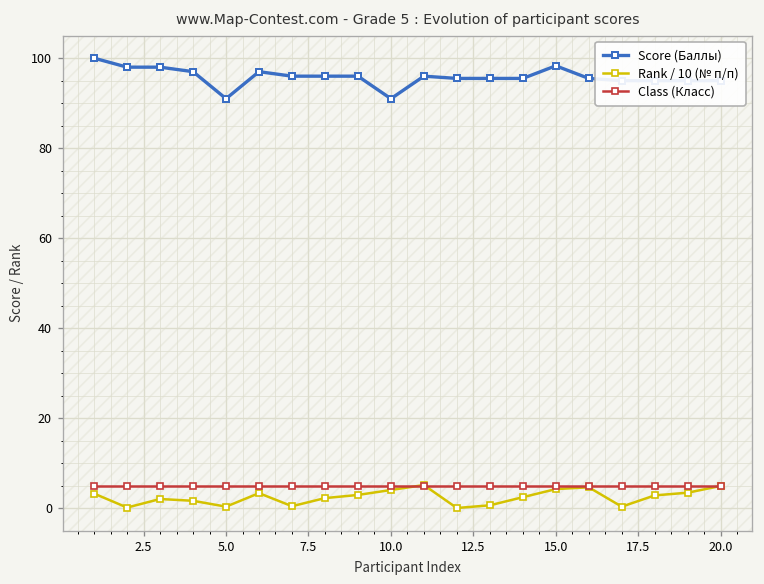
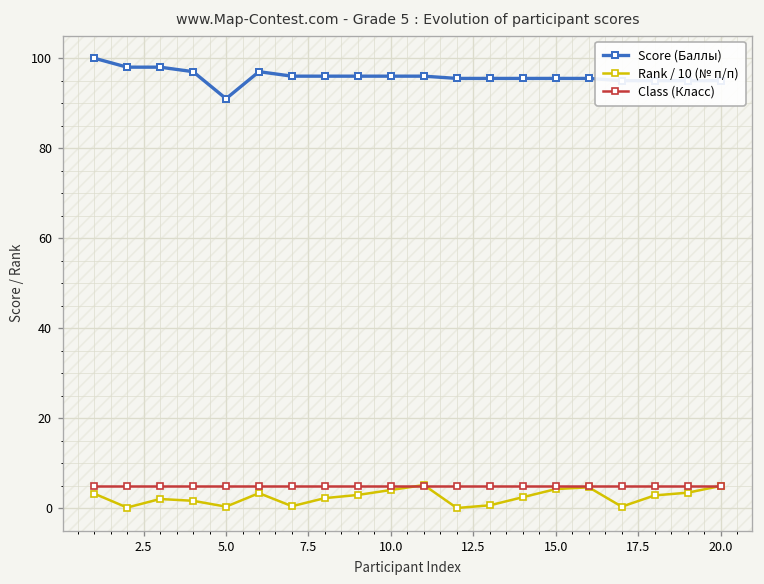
Score (Баллы), 10.0: 91 -> 96
Score (Баллы), 15.0: 98 -> 96
